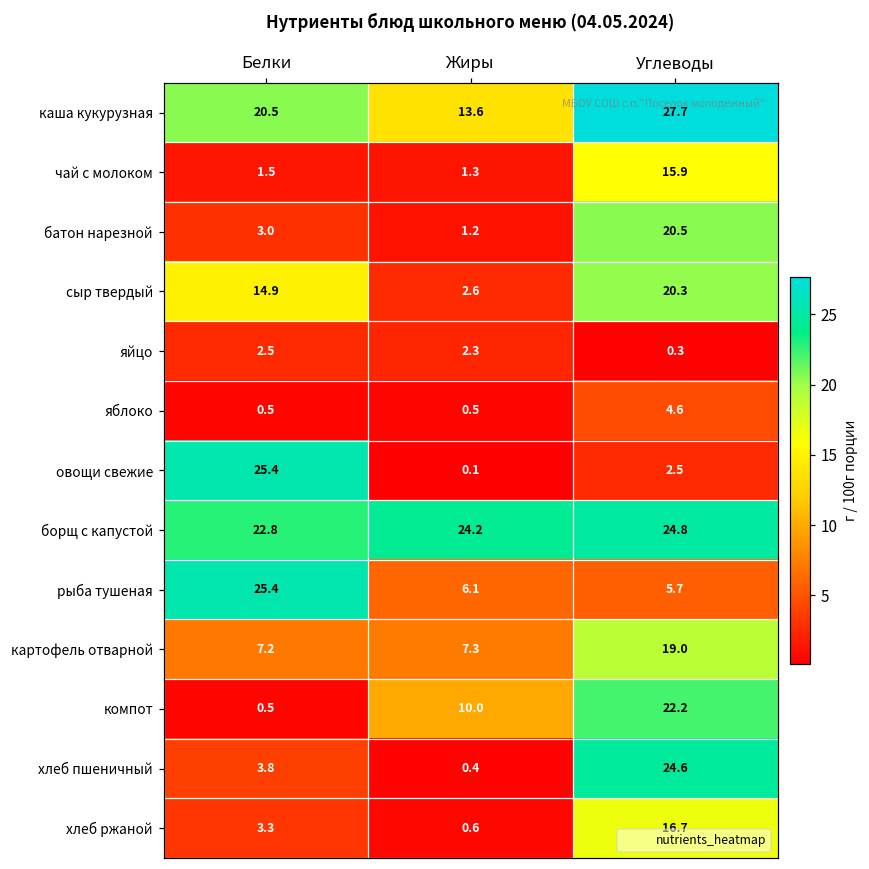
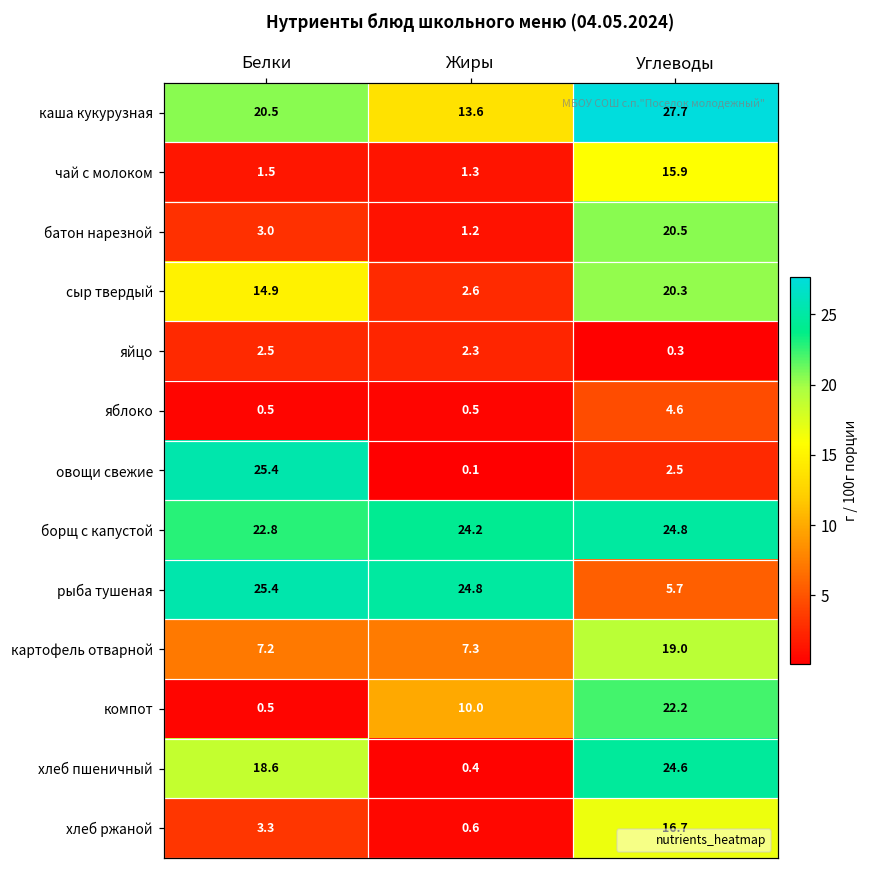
рыба тушеная, Жиры: 6.1 -> 24.8
хлеб пшеничный, Белки: 3.8 -> 18.6
